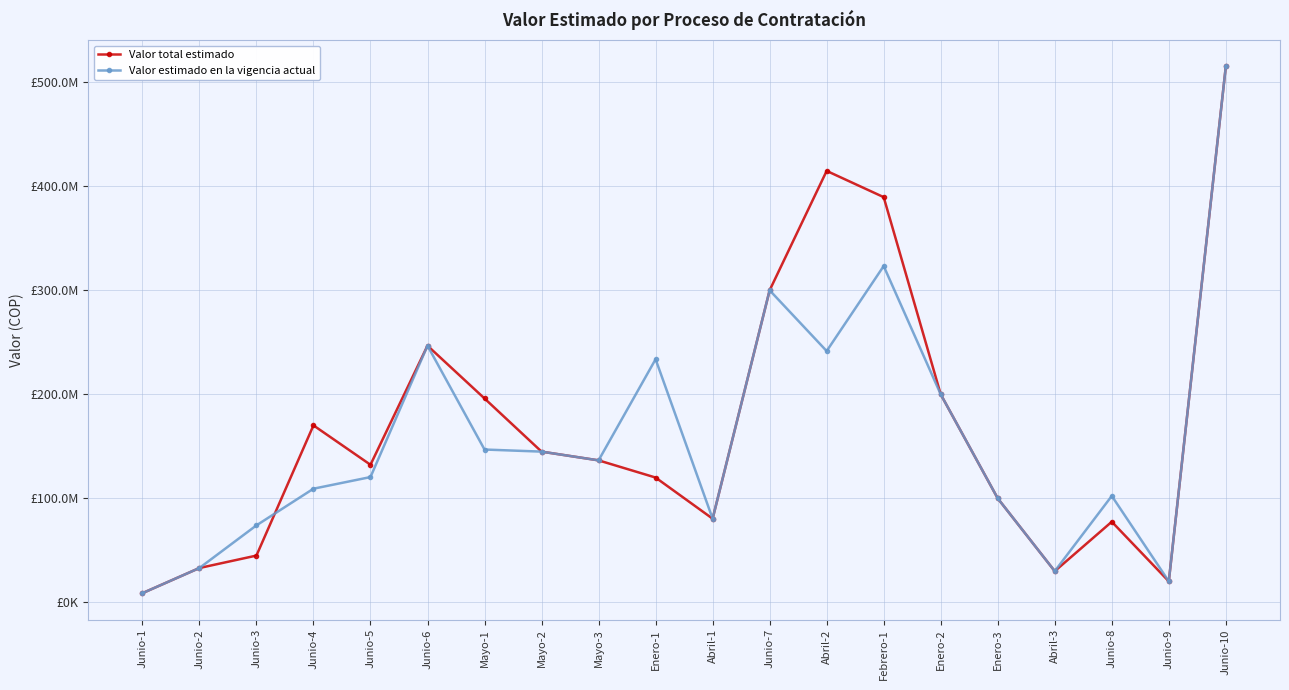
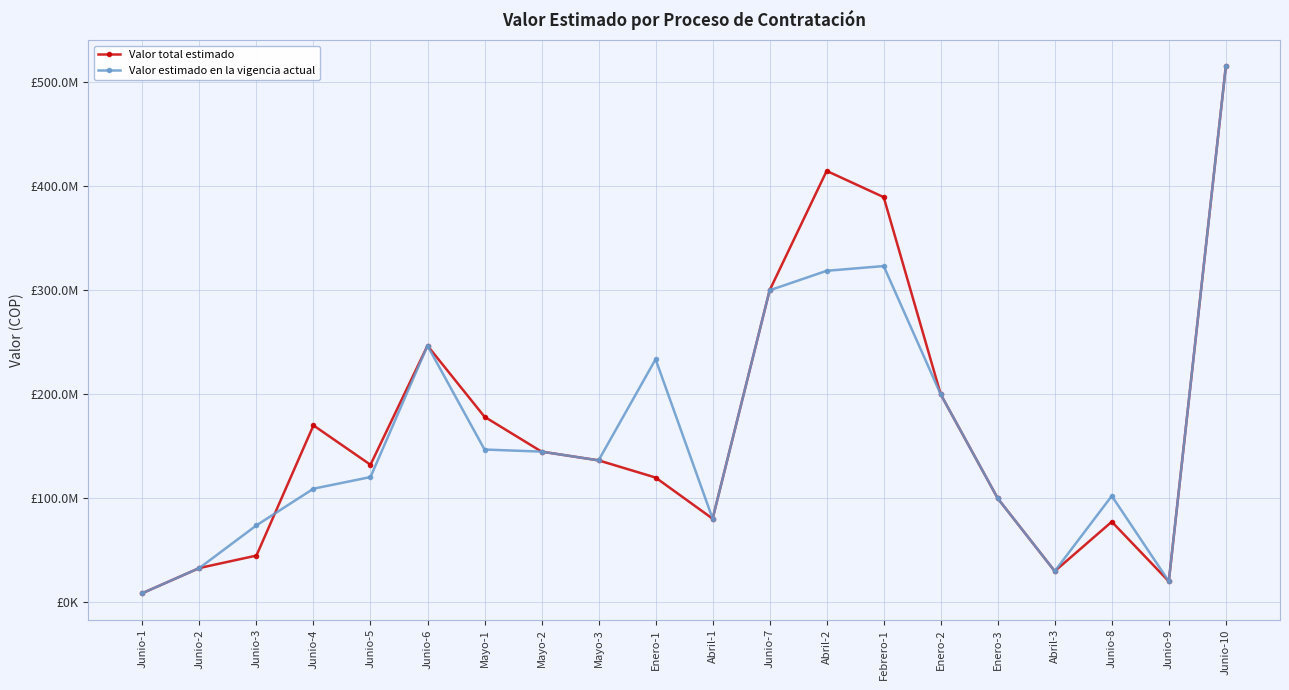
Valor total estimado, Mayo-1: £196000000 -> £178000000
Valor estimado en la vigencia actual, Abril-2: £242000000 -> £319000000
